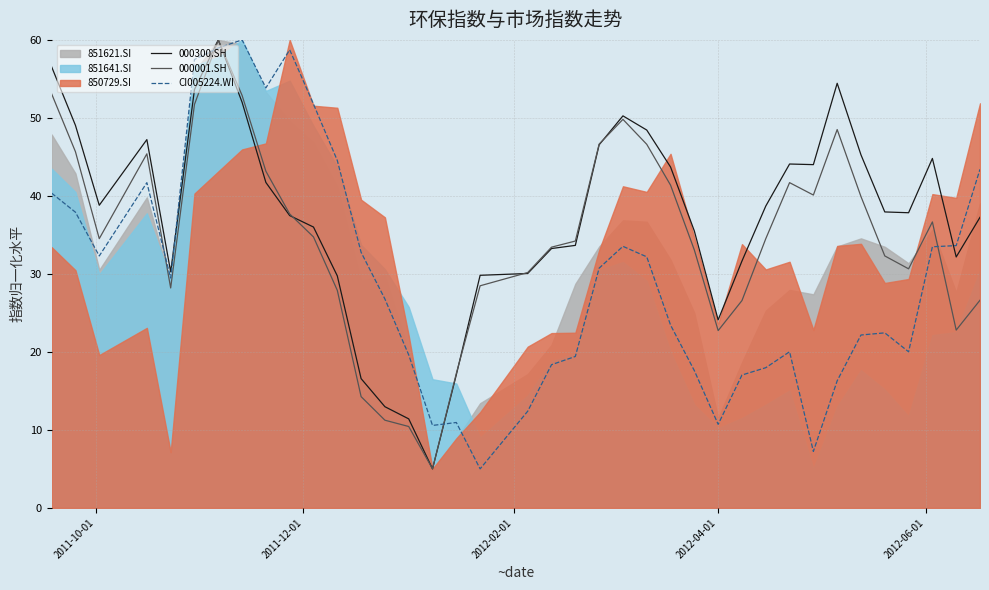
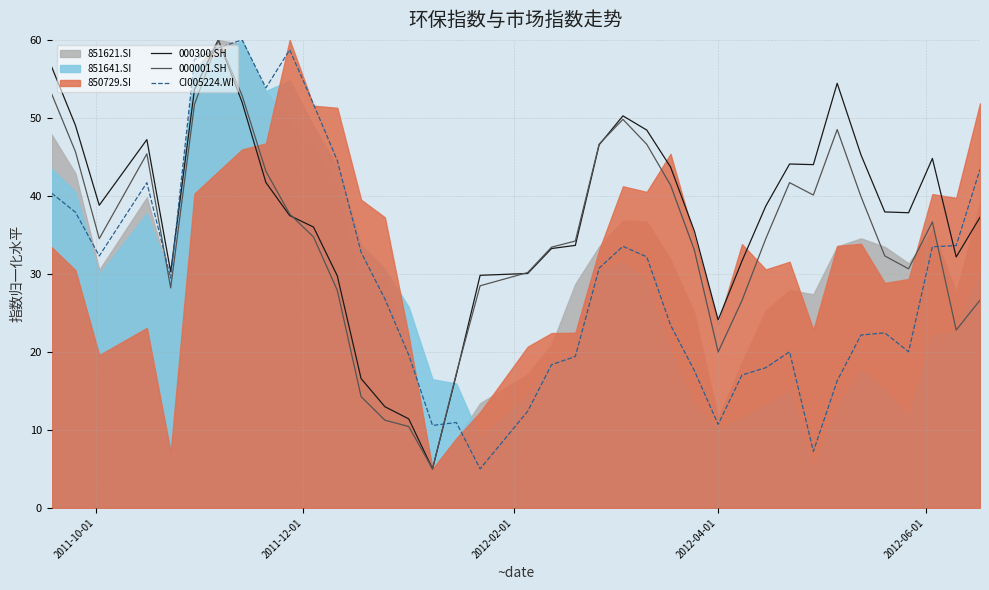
000001.SH, 2012-04-01: 23 -> 20
